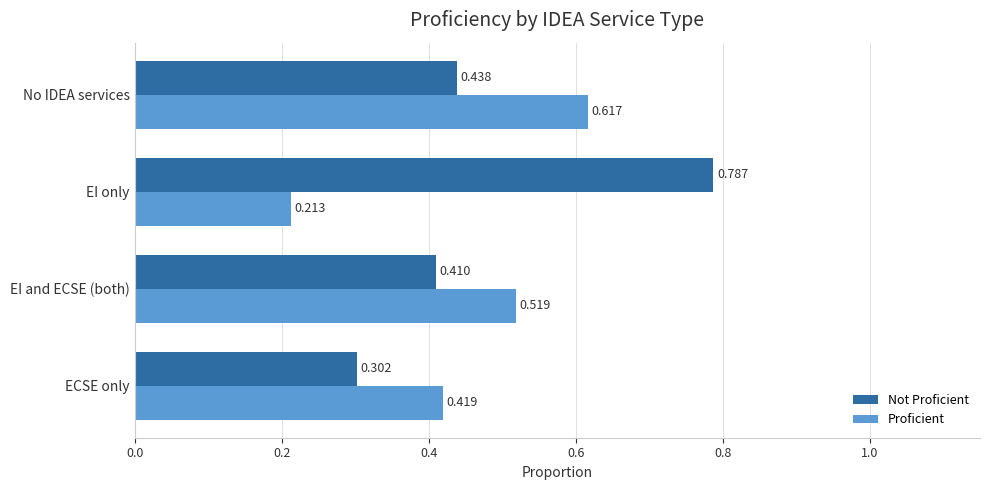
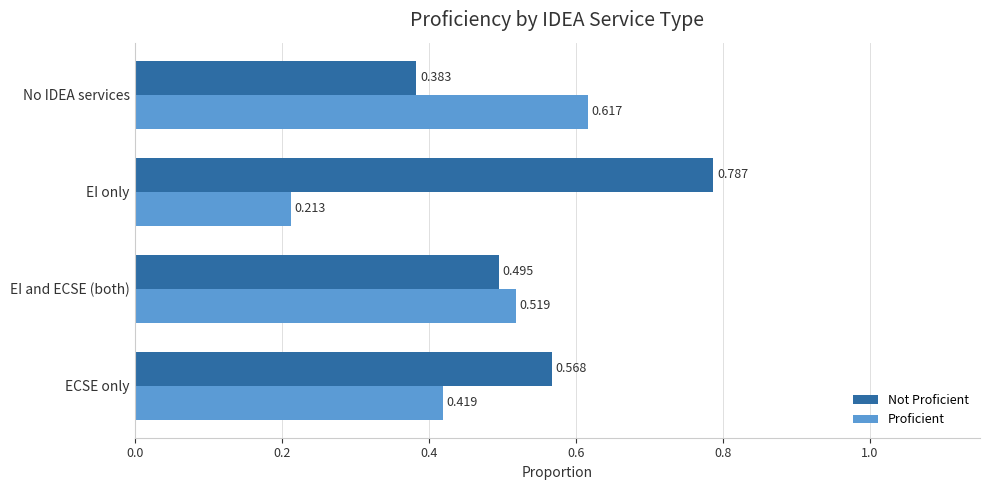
Not Proficient, No IDEA services: 0.438 -> 0.383
Not Proficient, EI and ECSE (both): 0.410 -> 0.495
Not Proficient, ECSE only: 0.302 -> 0.568
